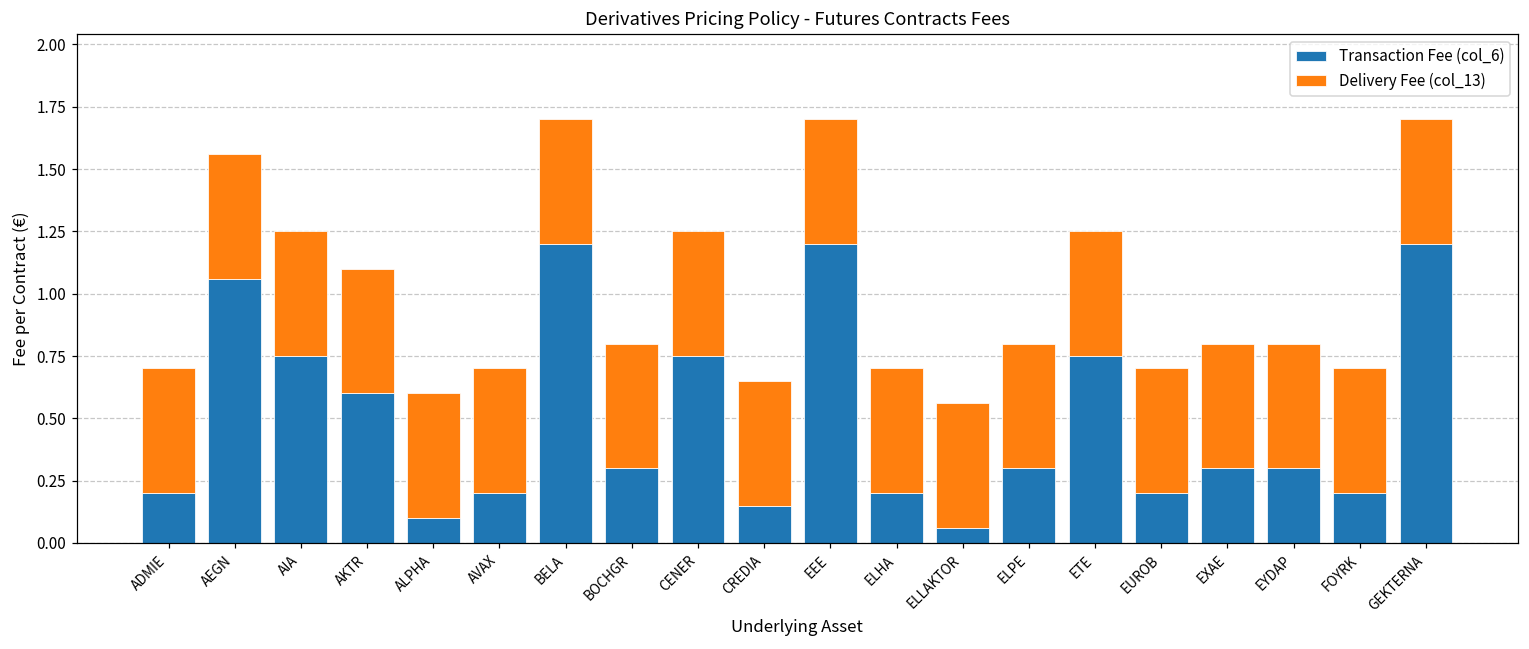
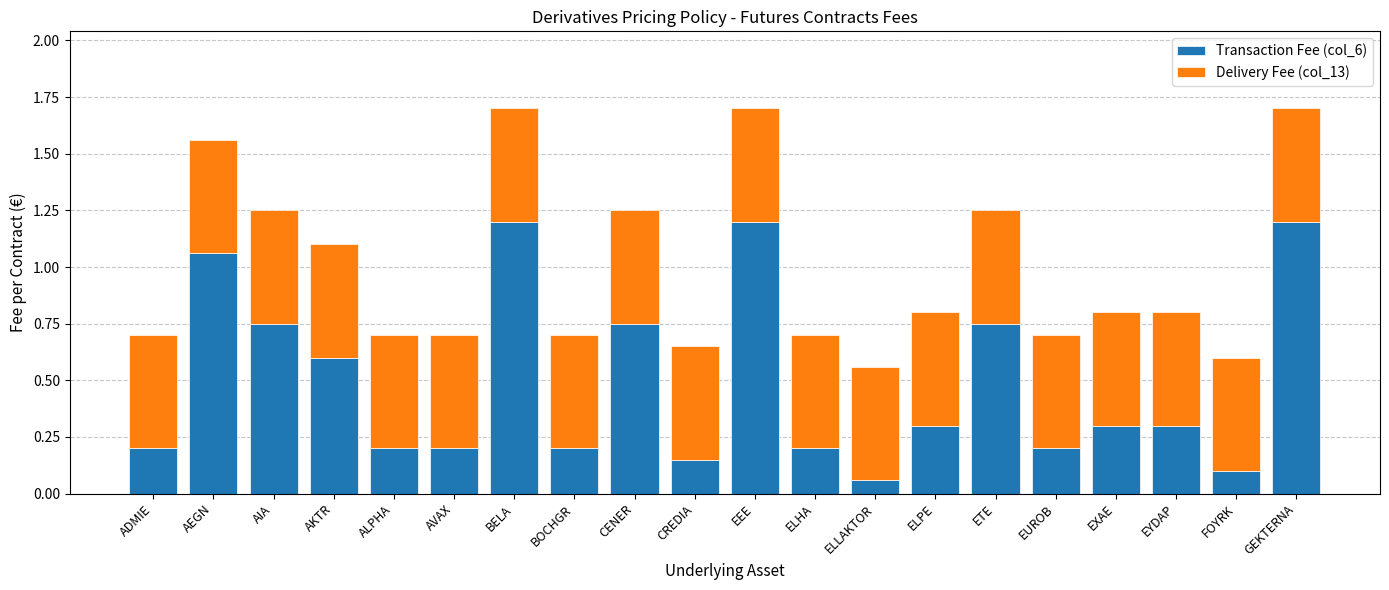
Transaction Fee (col_6), ALPHA: 0.1 -> 0.2
Transaction Fee (col_6), BOCHGR: 0.3 -> 0.2
Transaction Fee (col_6), FOYRK: 0.2 -> 0.1
